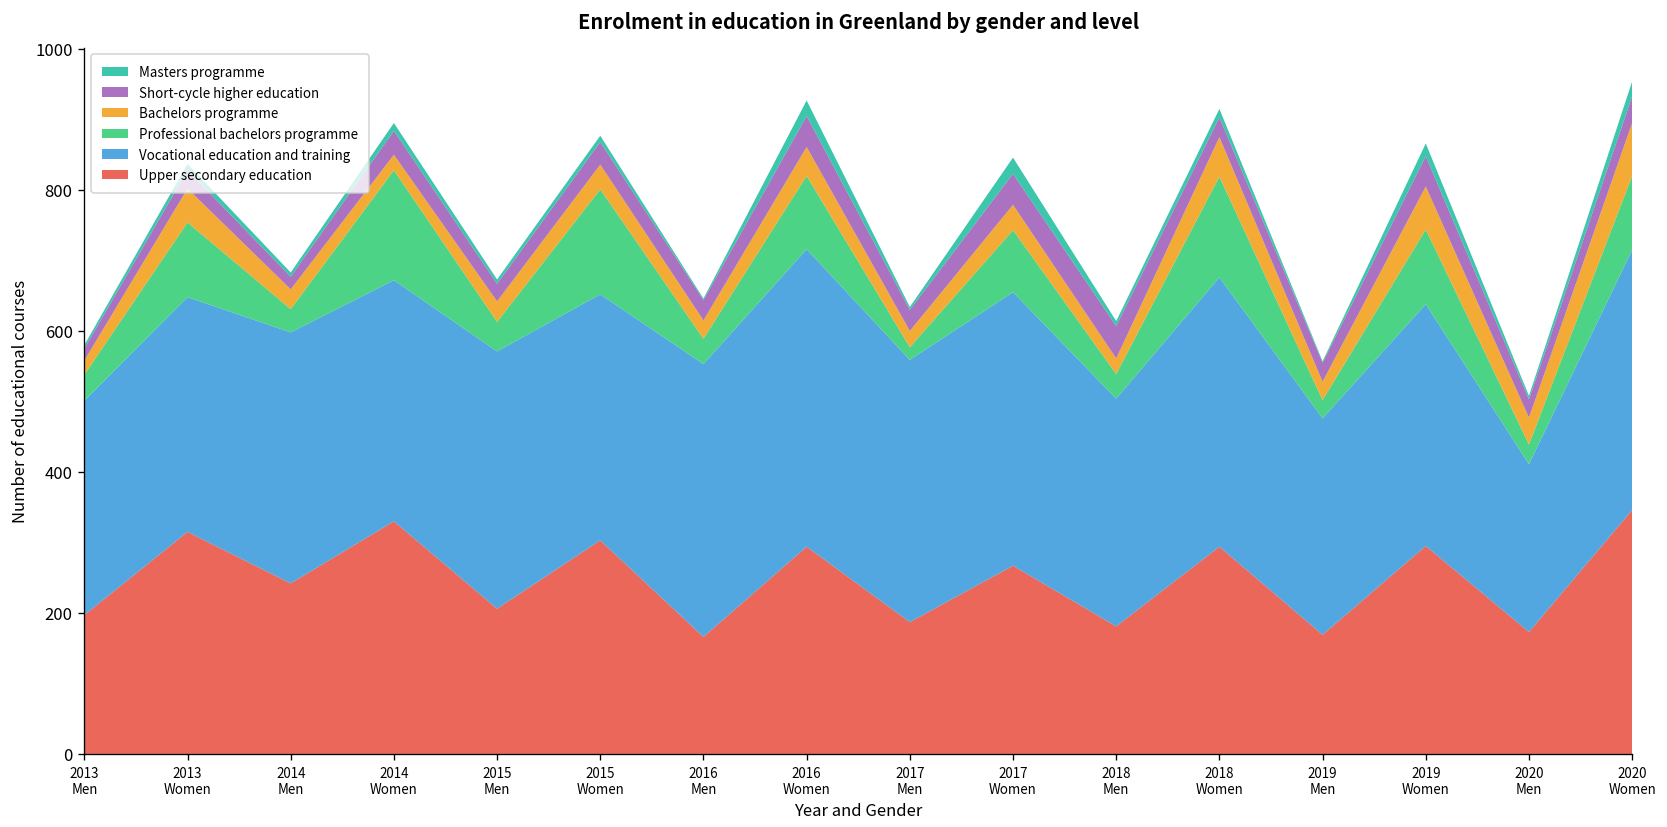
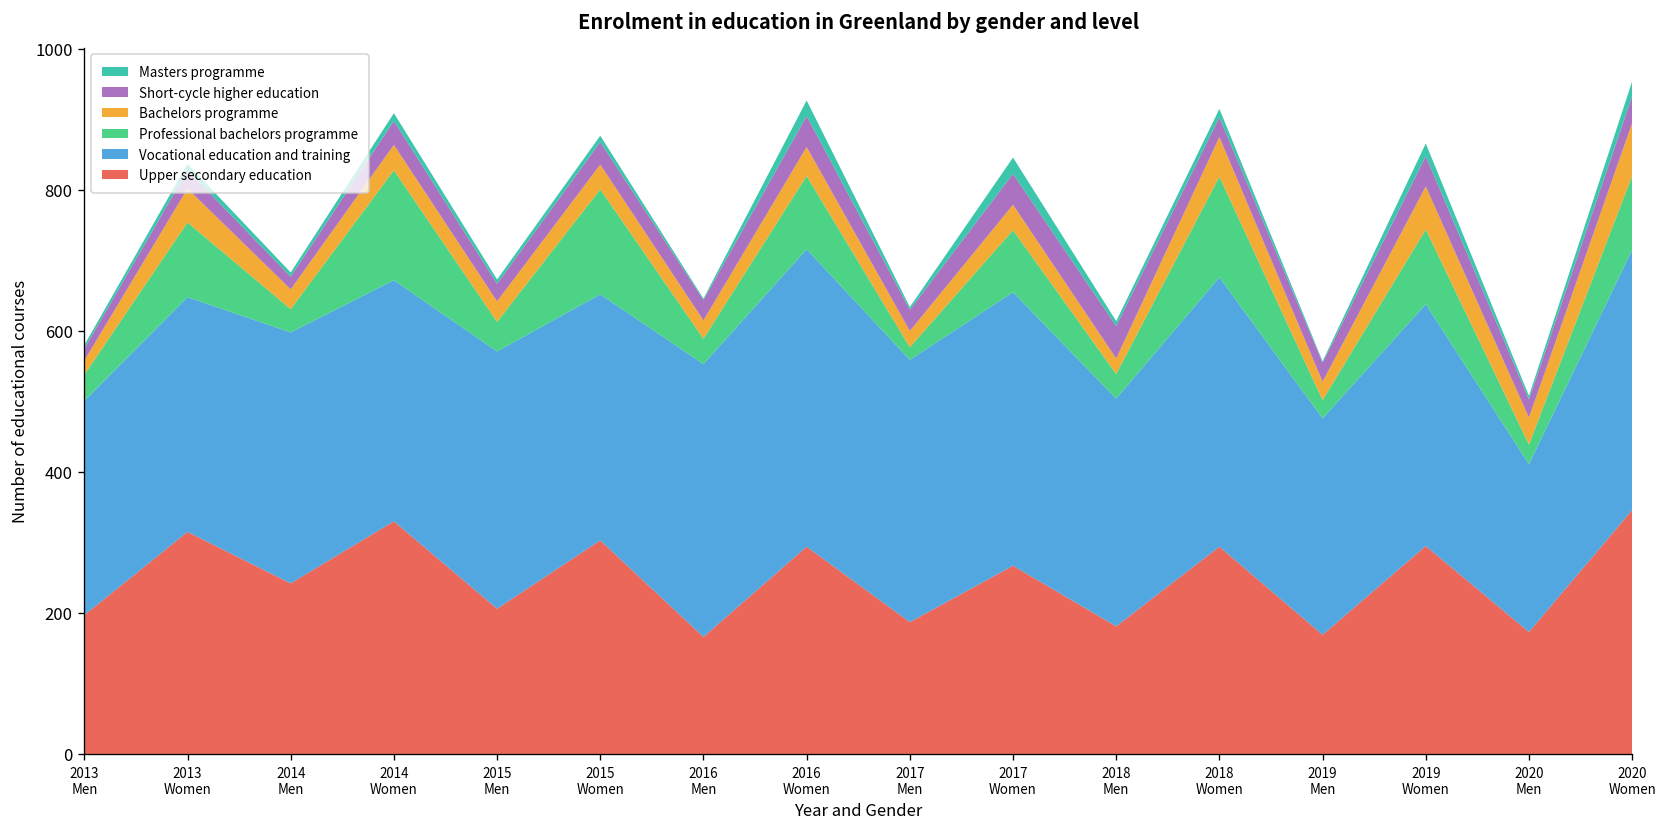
Bachelors programme, 2014 Women: 20 -> 40
